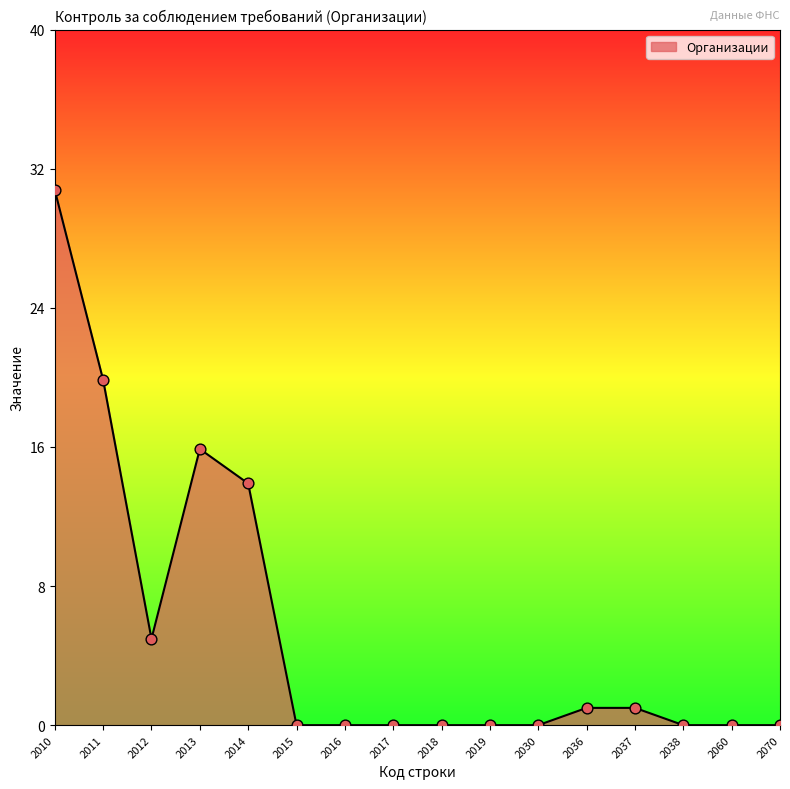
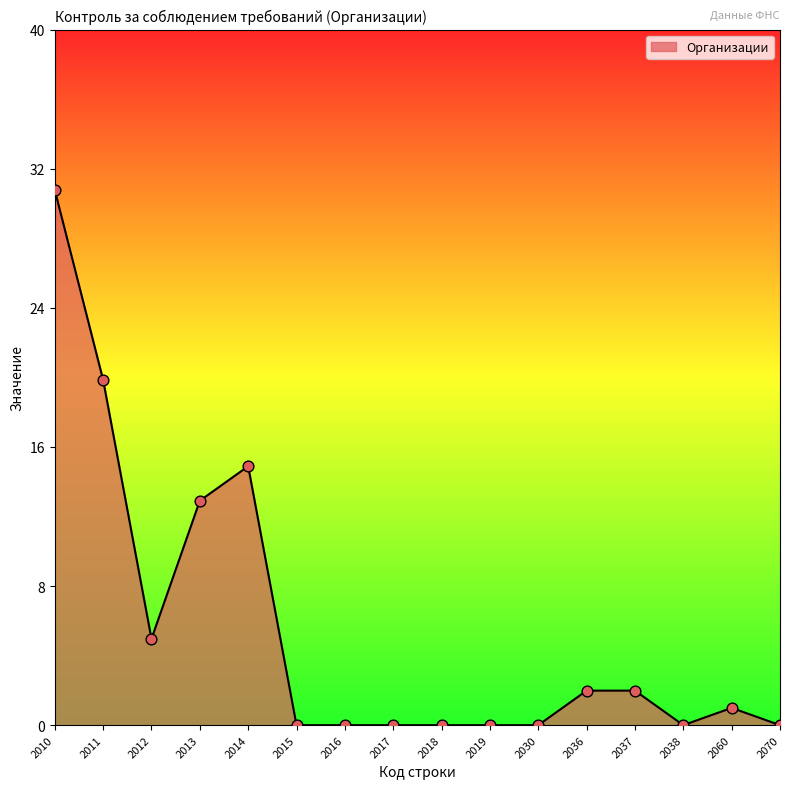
2013: 16 -> 13
2014: 14 -> 15
2036: 1 -> 2
2037: 1 -> 2
2060: 0 -> 1
